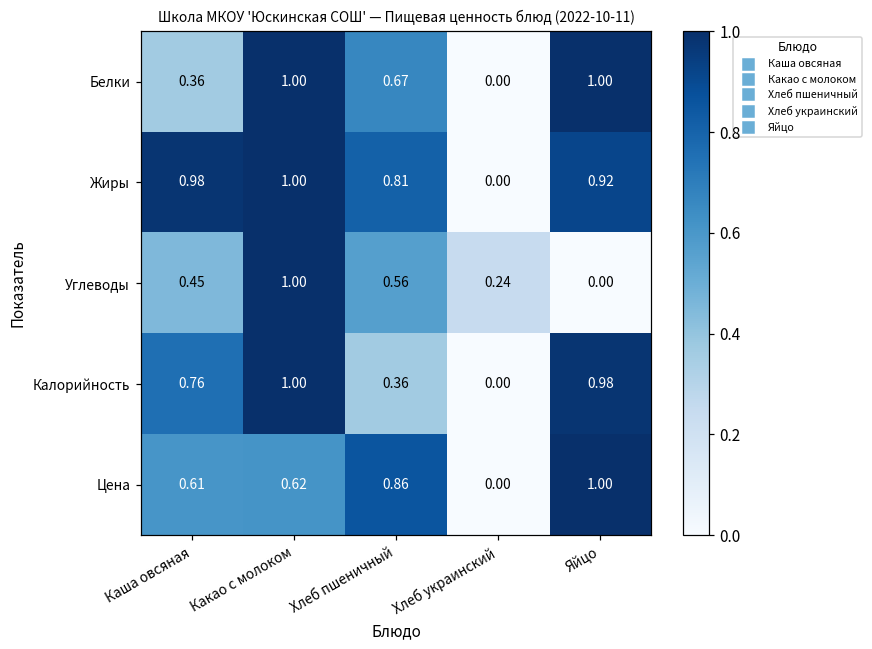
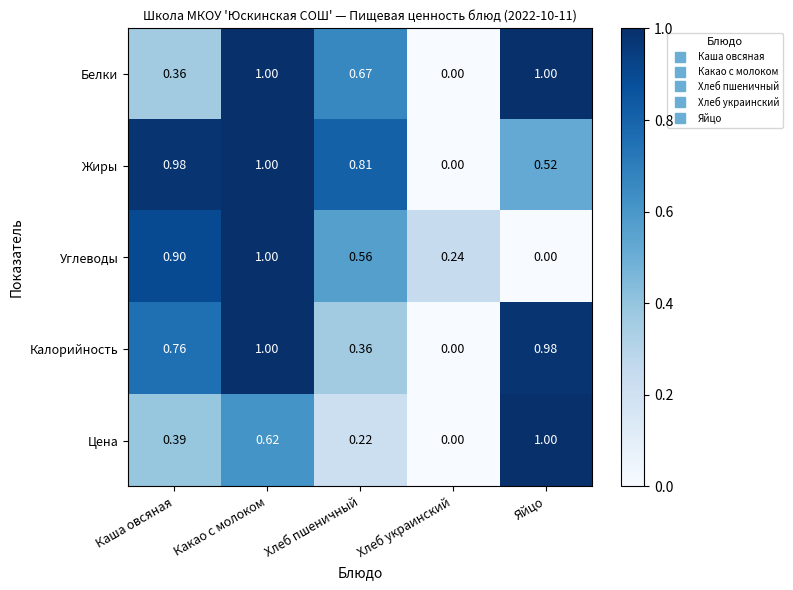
Жиры, Яйцо: 0.92 -> 0.52
Углеводы, Каша овсяная: 0.45 -> 0.90
Цена, Каша овсяная: 0.61 -> 0.39
Цена, Хлеб пшеничный: 0.86 -> 0.22
